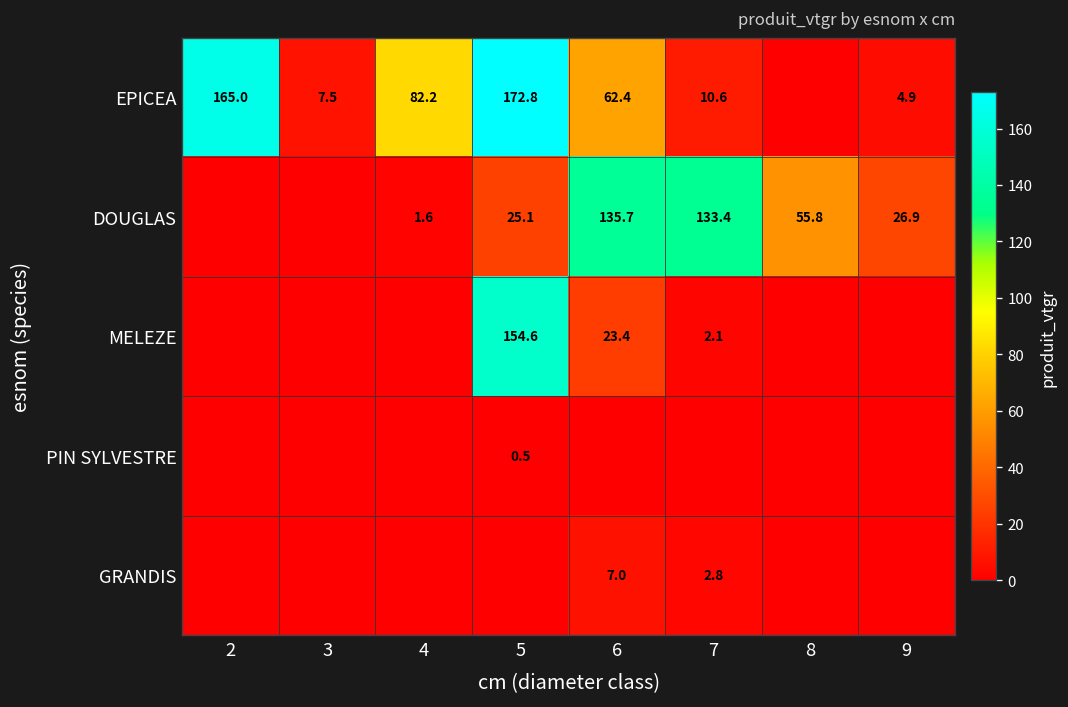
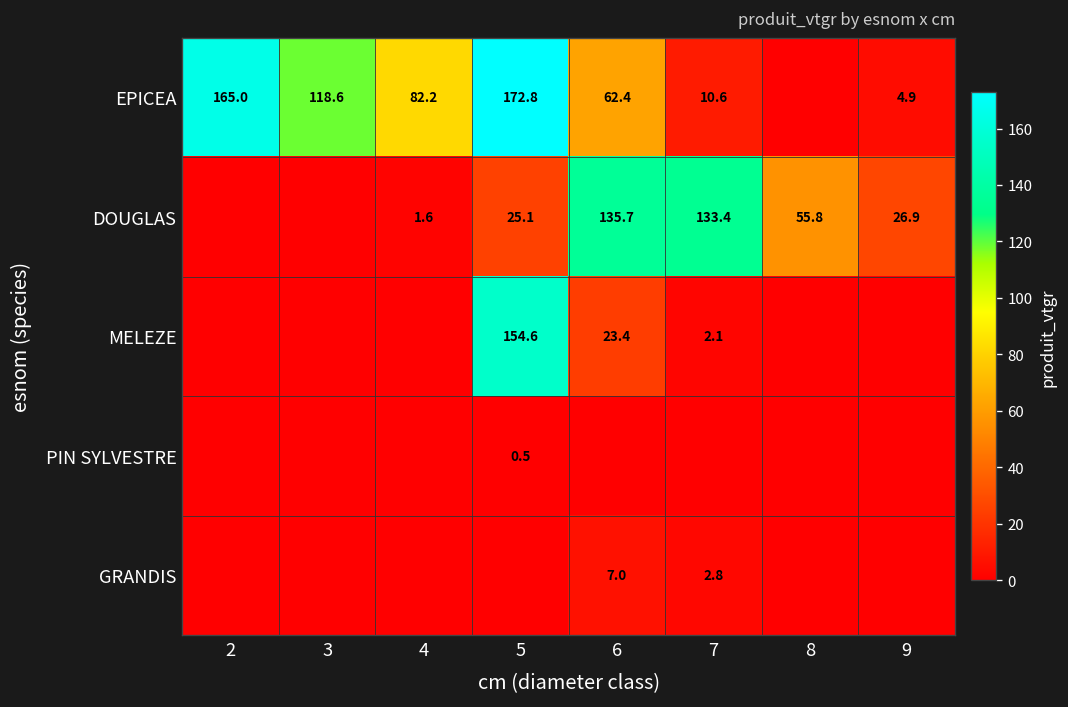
EPICEA, 3: 7.5 -> 118.6
